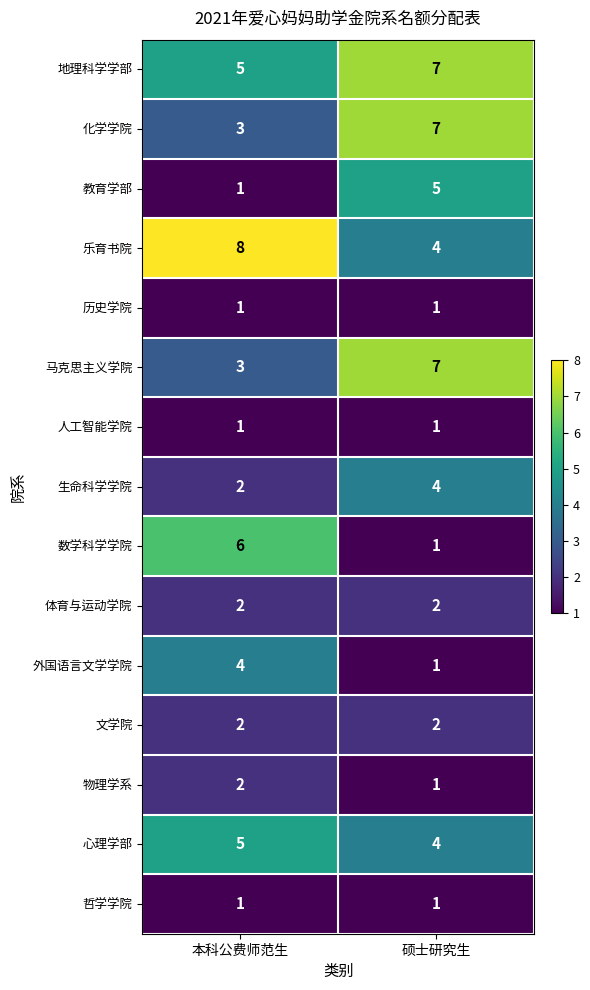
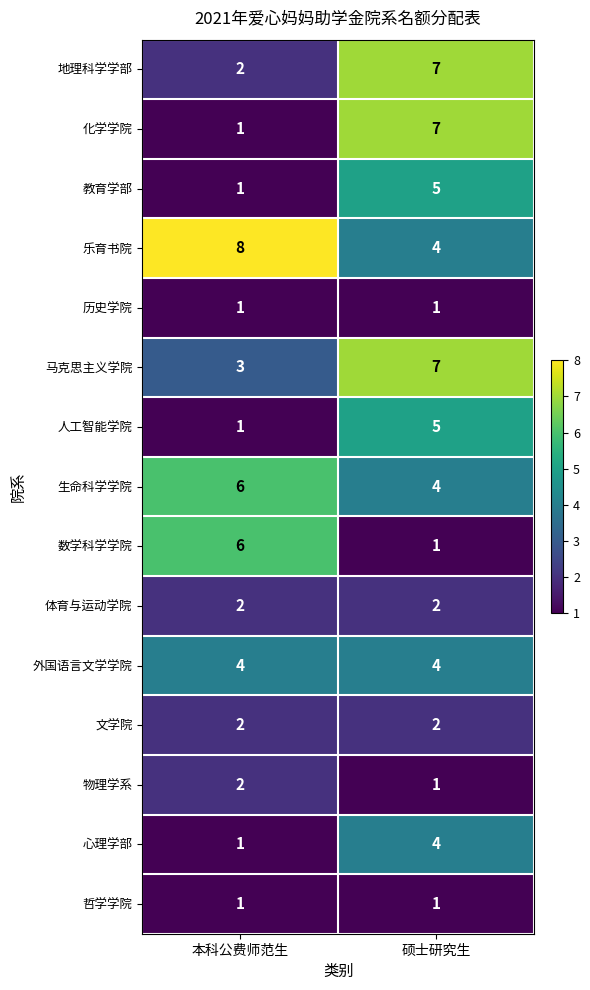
地理科学学部, 本科公费师范生: 5 -> 2
化学学院, 本科公费师范生: 3 -> 1
人工智能学院, 硕士研究生: 1 -> 5
生命科学学院, 本科公费师范生: 2 -> 6
外国语言文学学院, 硕士研究生: 1 -> 4
心理学部, 本科公费师范生: 5 -> 1
